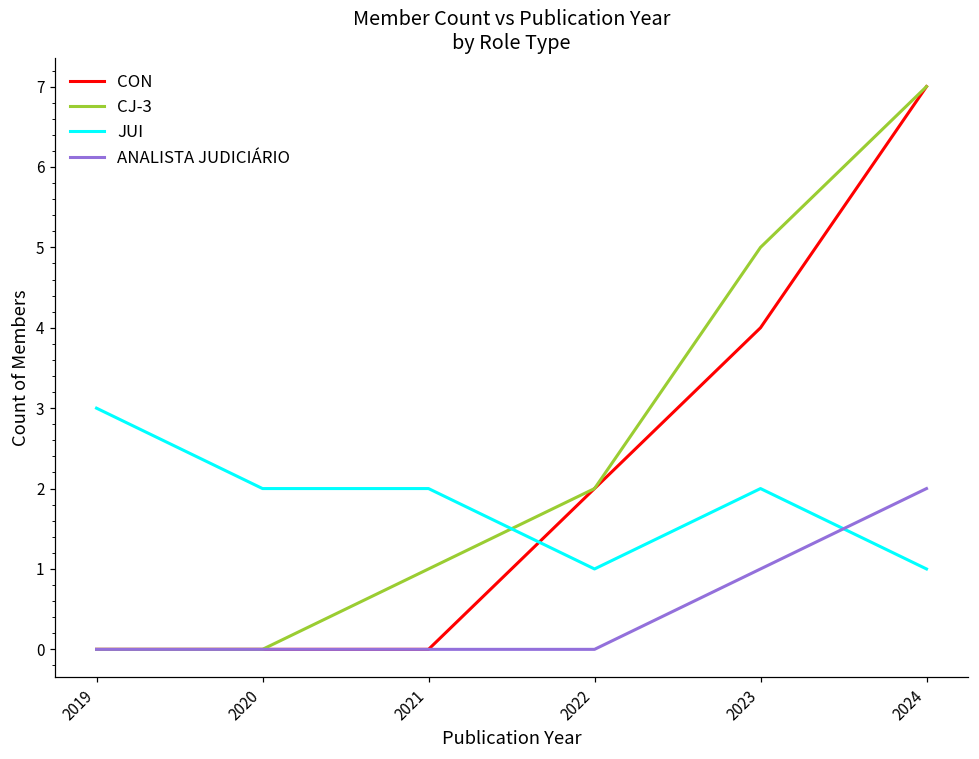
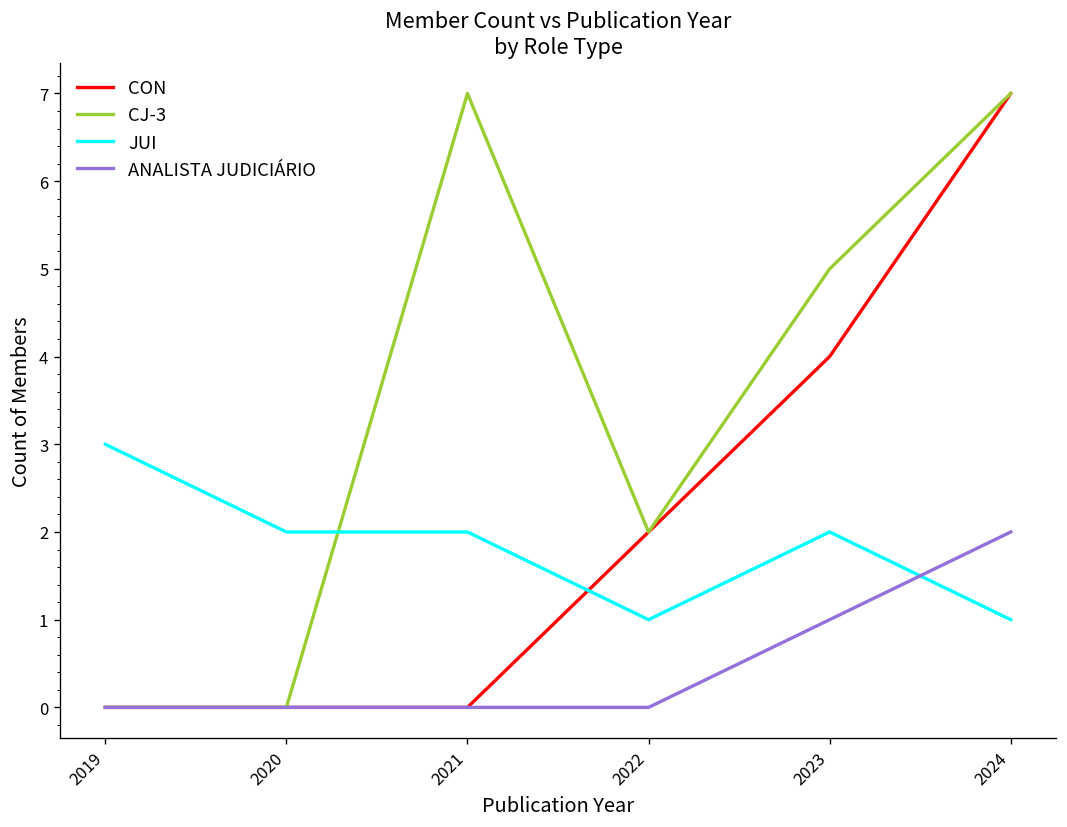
CJ-3, 2021: 1 -> 7
